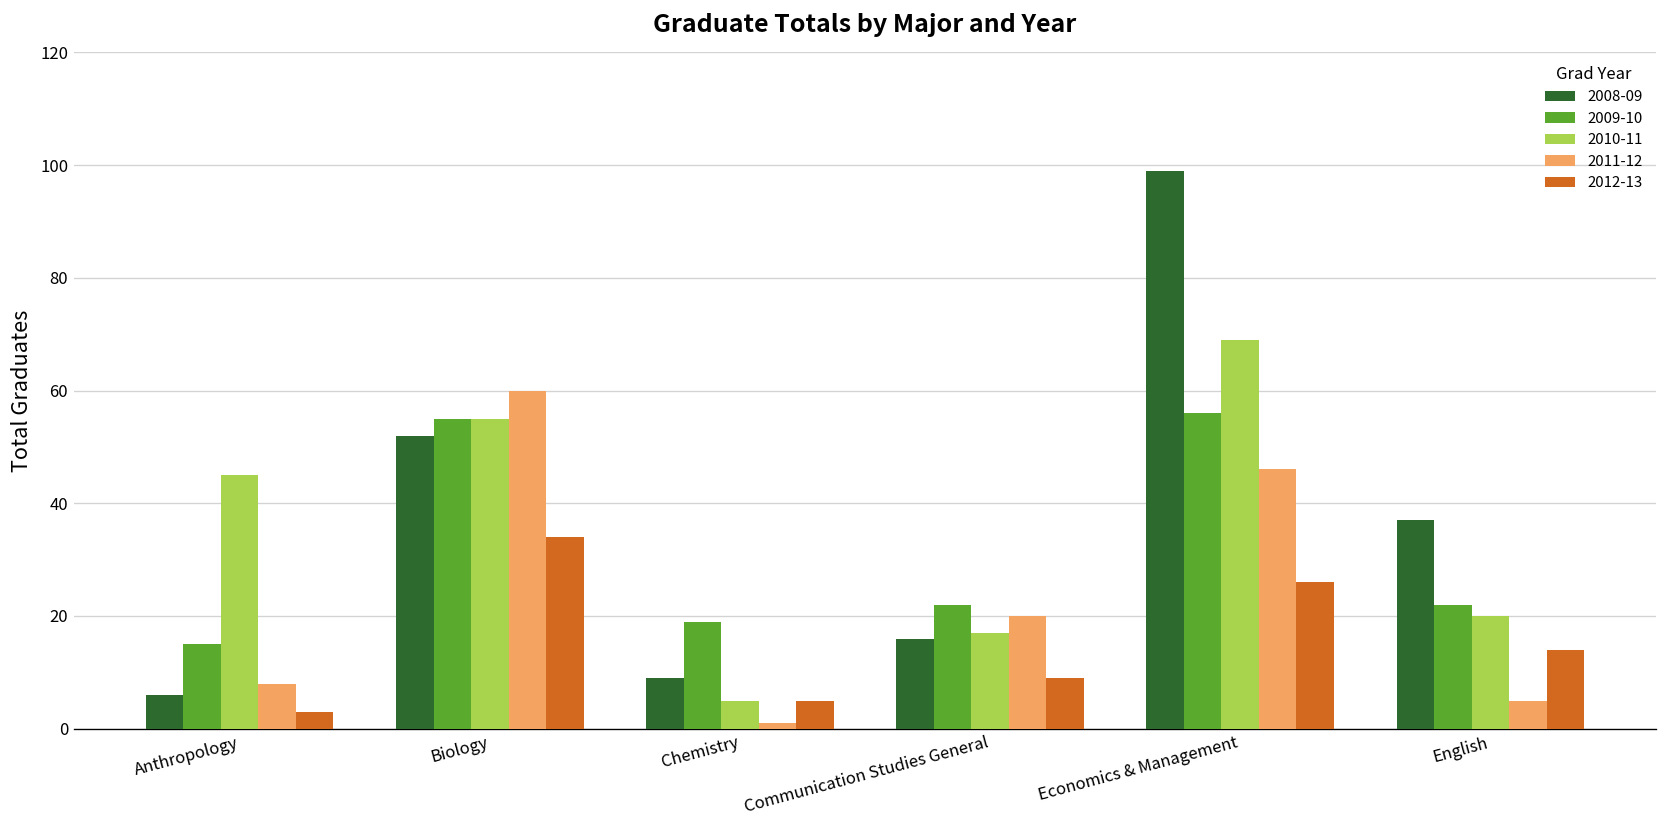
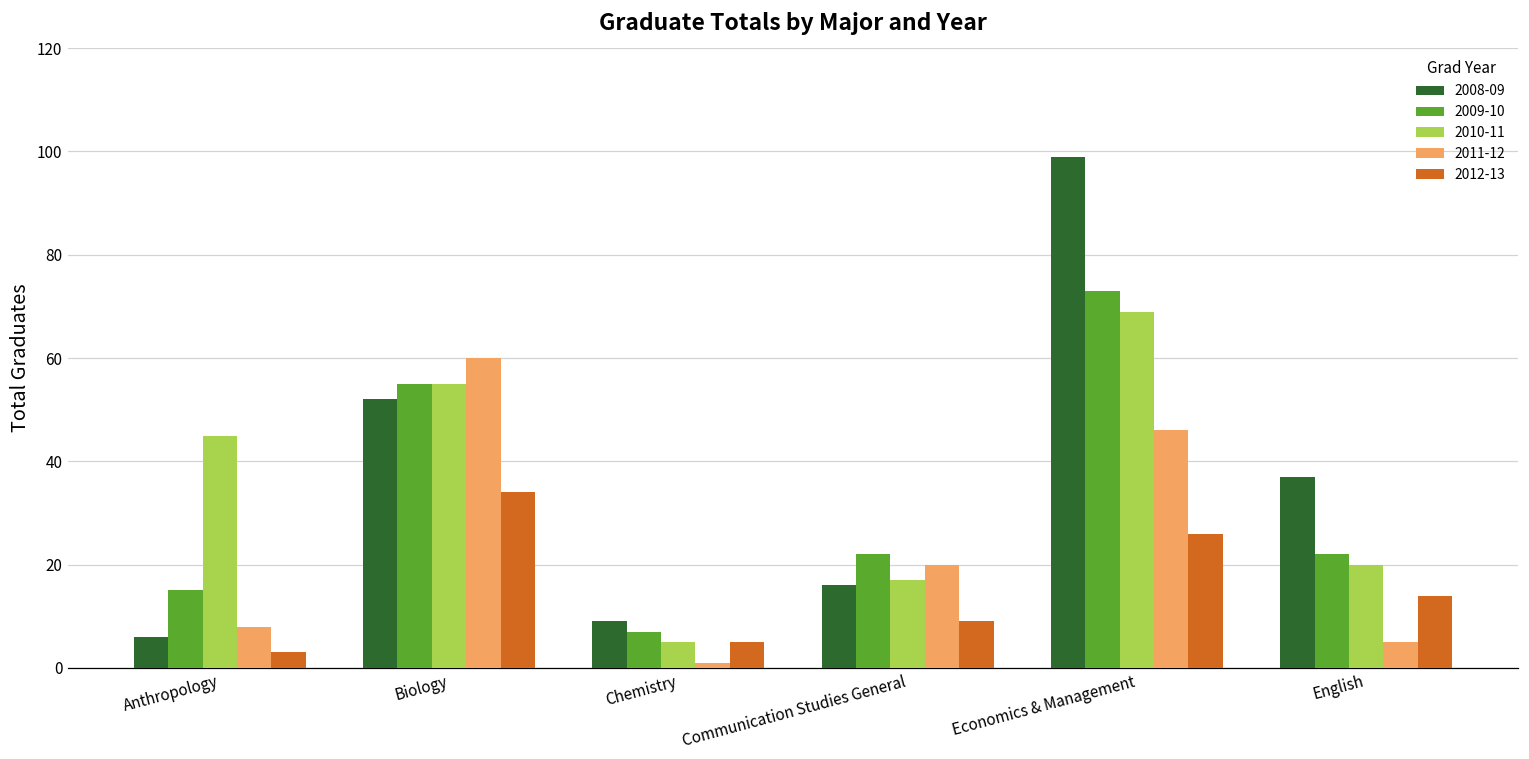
2009-10, Chemistry: 19 -> 7
2009-10, Economics & Management: 56 -> 73
